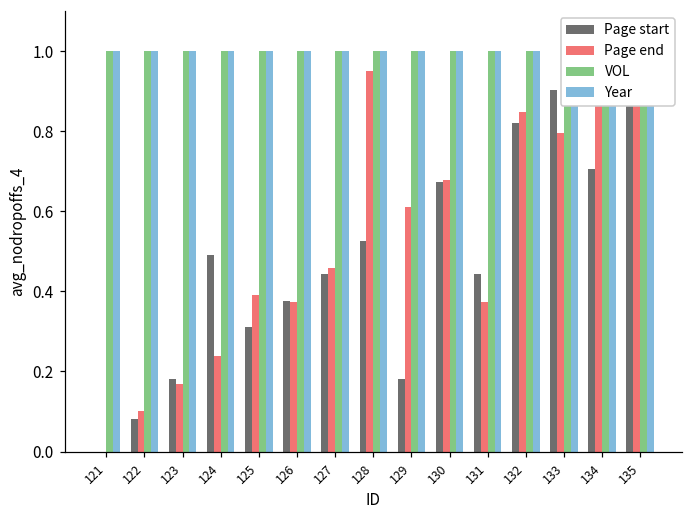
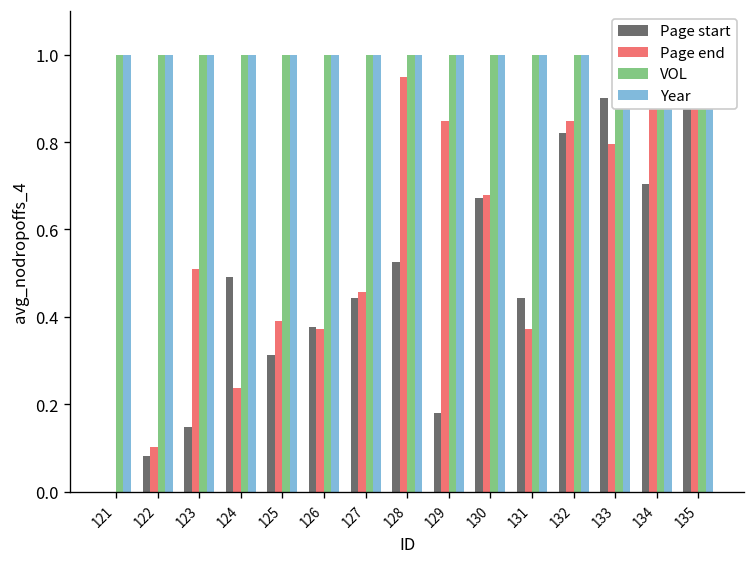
Page start, 123: 0.18 -> 0.15
Page end, 123: 0.17 -> 0.51
Page end, 129: 0.61 -> 0.85
